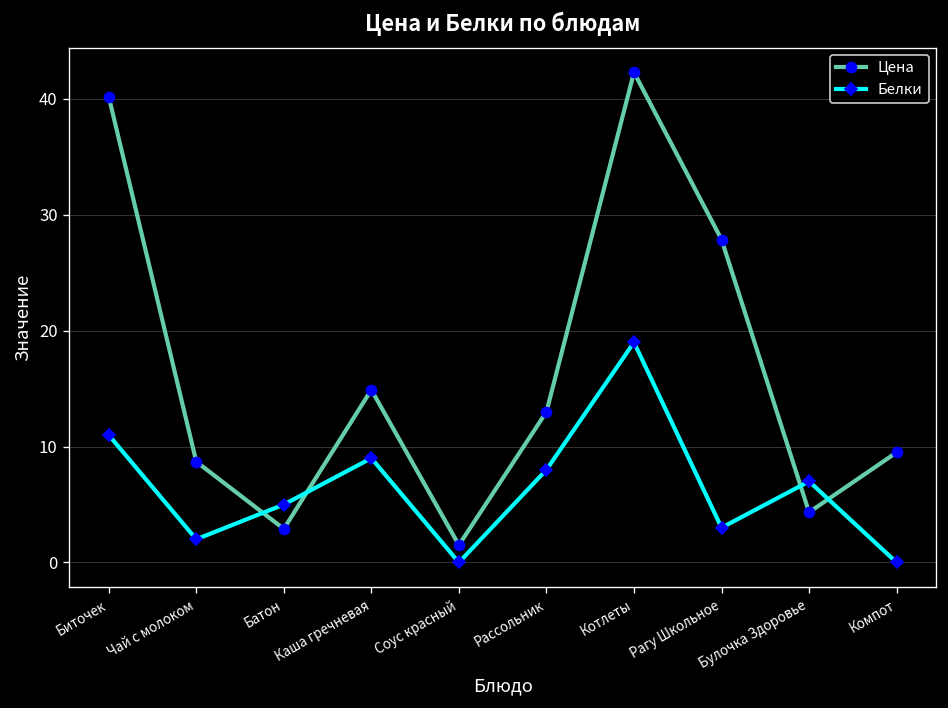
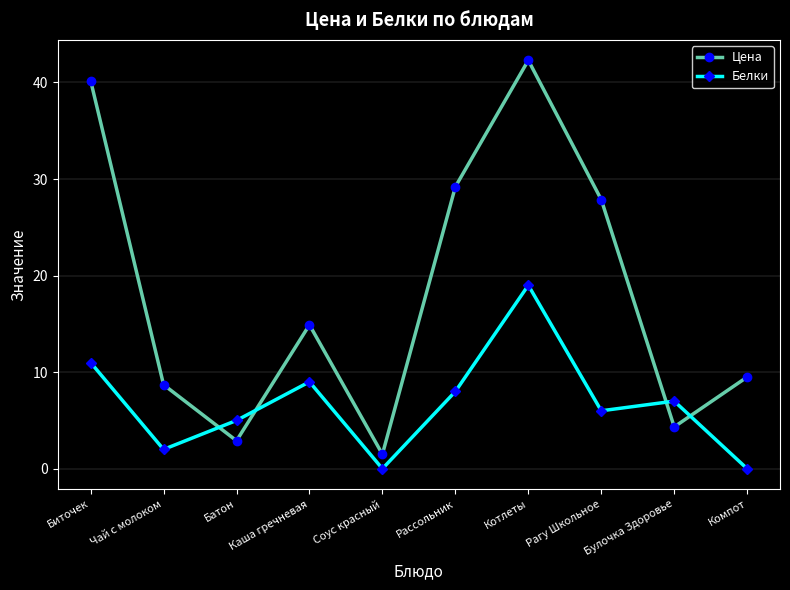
Цена, Рассольник: 13 -> 29
Белки, Рагу Школьное: 3 -> 6
